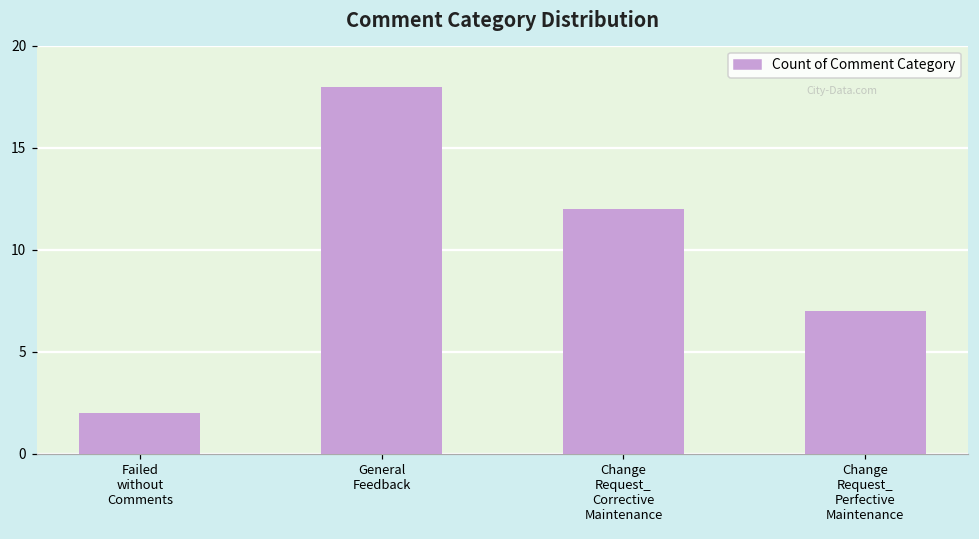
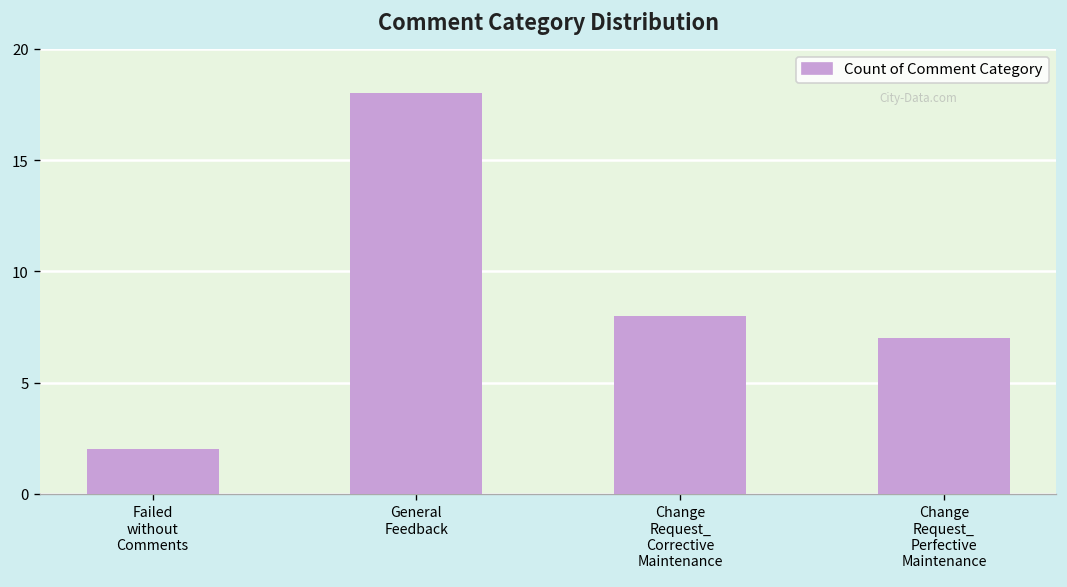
Change Request_ Corrective Maintenance: 12 -> 8
